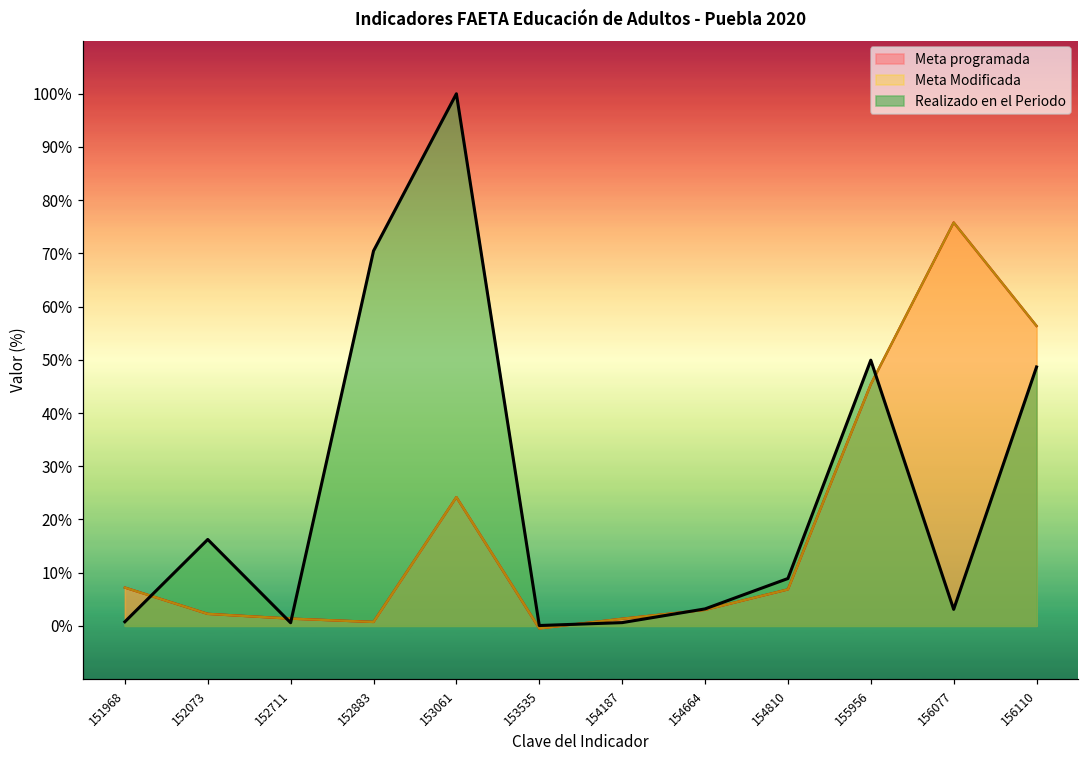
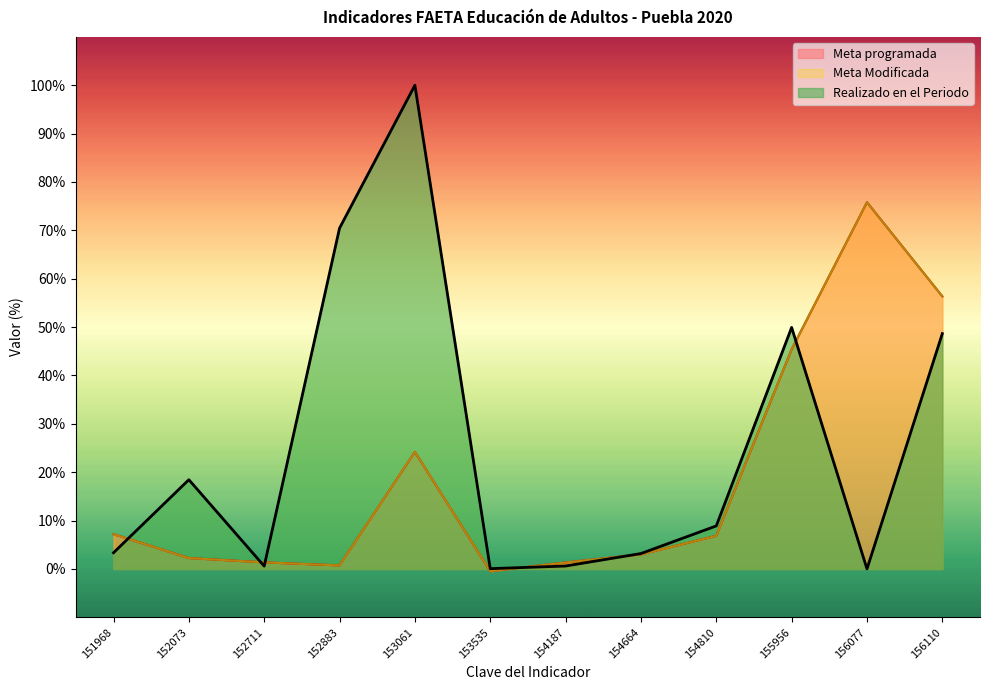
Realizado en el Periodo, 151968: 1% -> 3%
Realizado en el Periodo, 152073: 16% -> 18%
Realizado en el Periodo, 156077: 3% -> 0%
